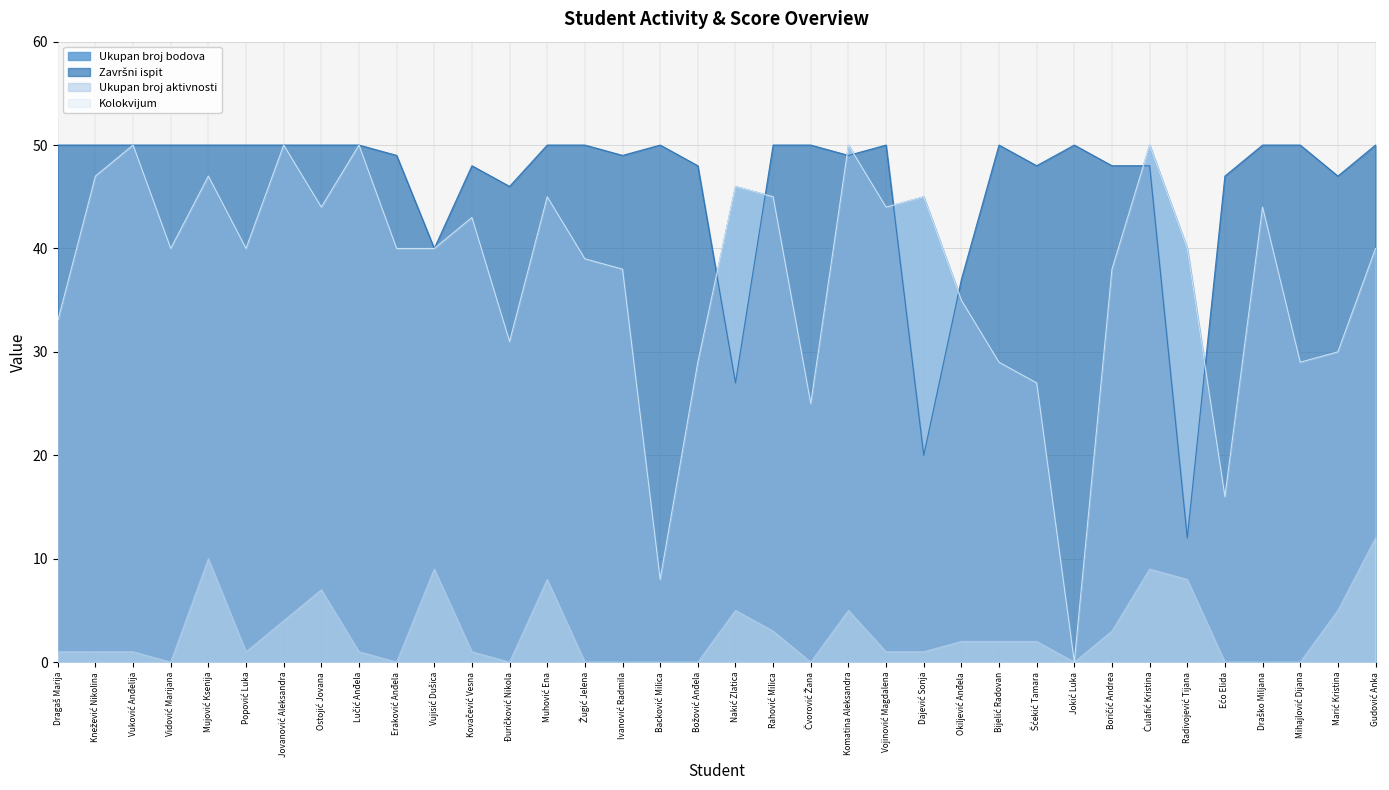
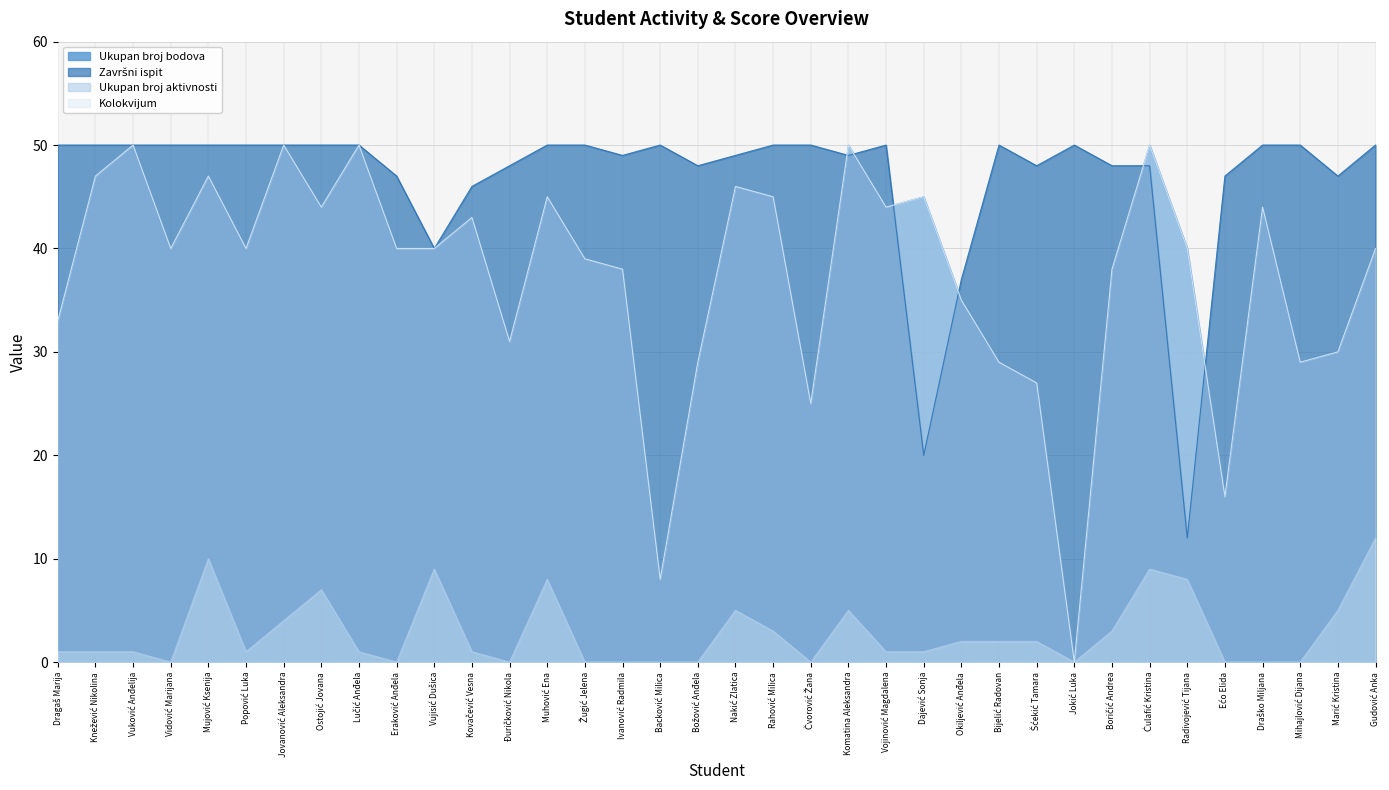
Završni ispit, Eraković Anđela: 49 -> 47
Završni ispit, Kovačević Vesna: 48 -> 46
Završni ispit, Đuričković Nikola: 46 -> 48
Završni ispit, Nakić Zlatica: 27 -> 49
